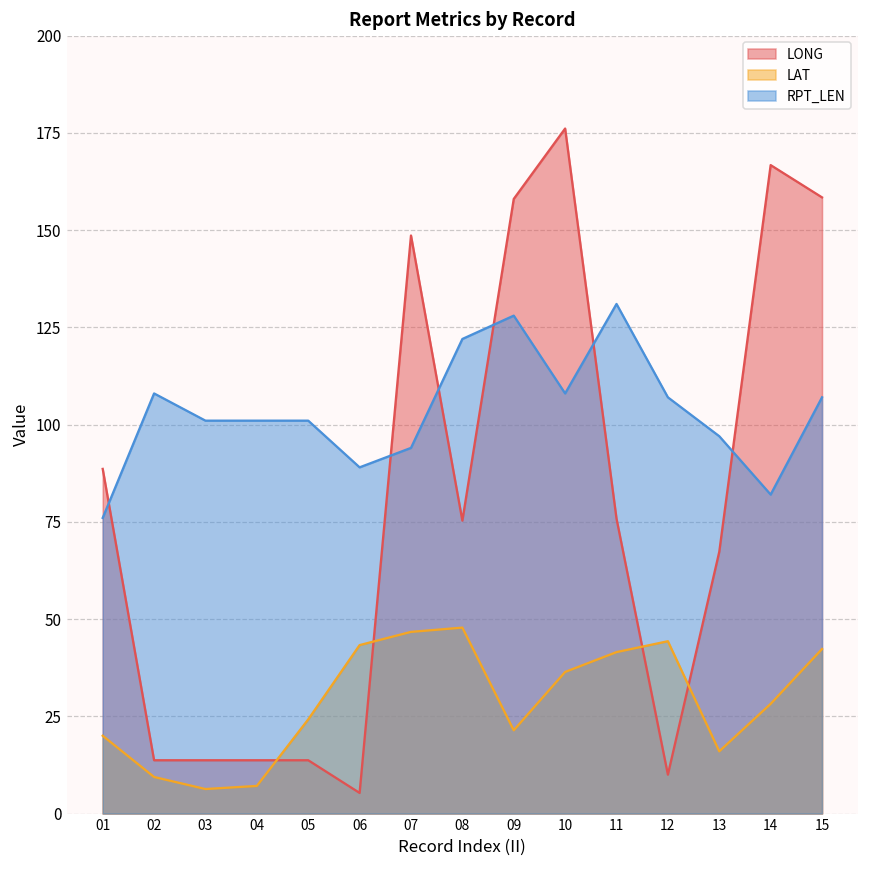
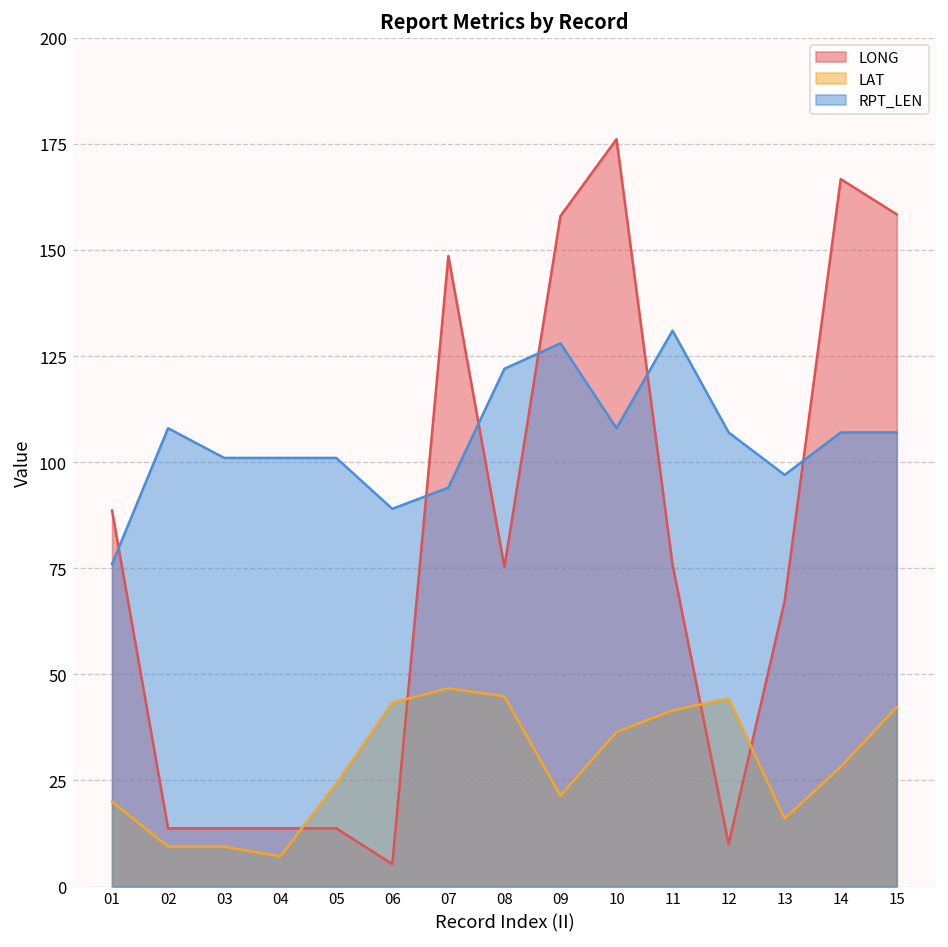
LAT, 03: 6 -> 9
LAT, 08: 48 -> 45
RPT_LEN, 14: 82 -> 107
